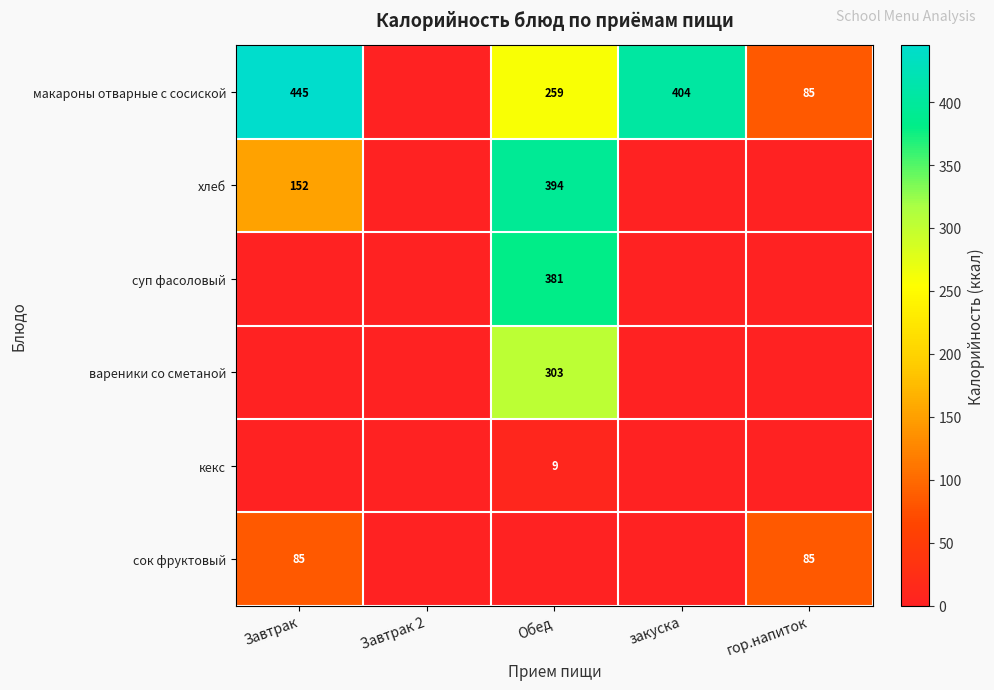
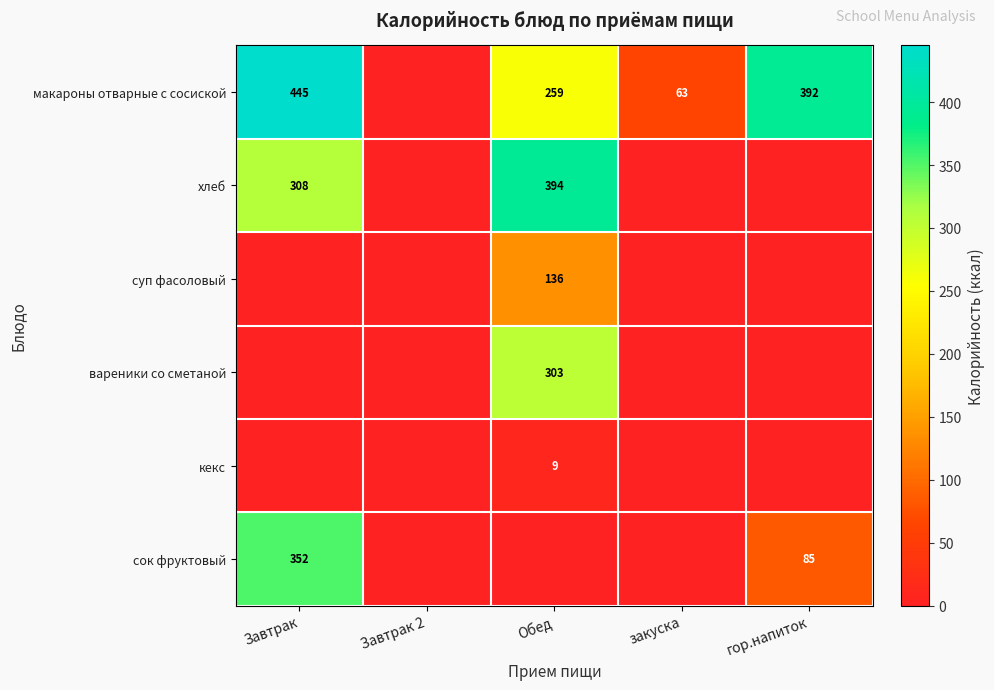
макароны отварные с сосиской, закуска: 404 -> 63
макароны отварные с сосиской, гор.напиток: 85 -> 392
хлеб, Завтрак: 152 -> 308
суп фасоловый, Обед: 381 -> 136
сок фруктовый, Завтрак: 85 -> 352
